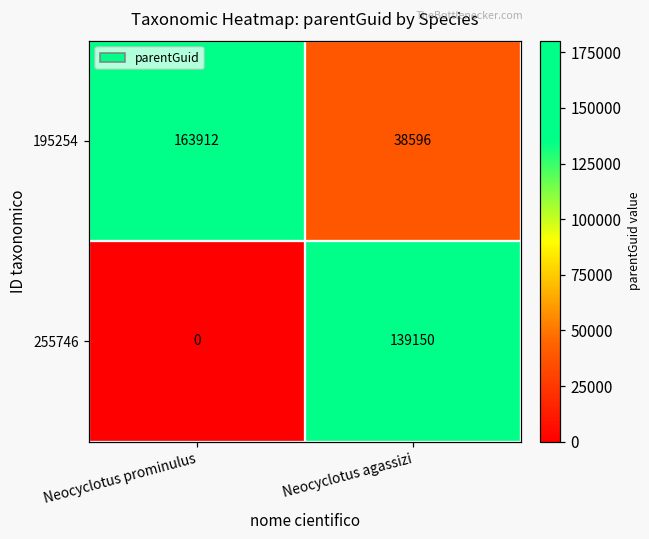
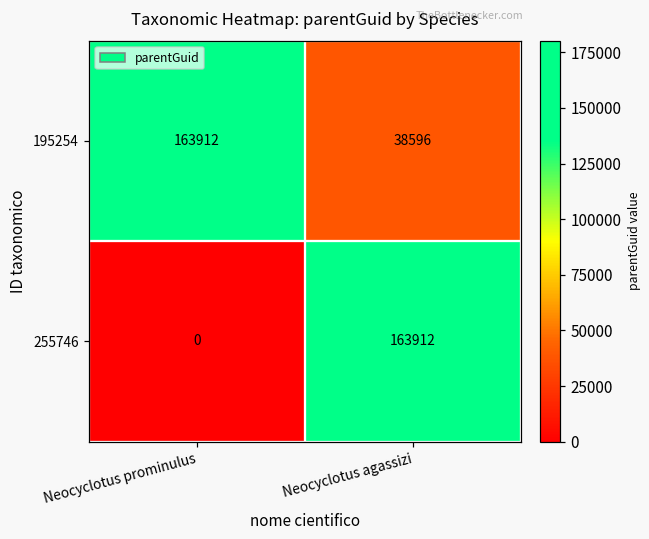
255746, Neocyclotus agassizi: 139150 -> 163912
